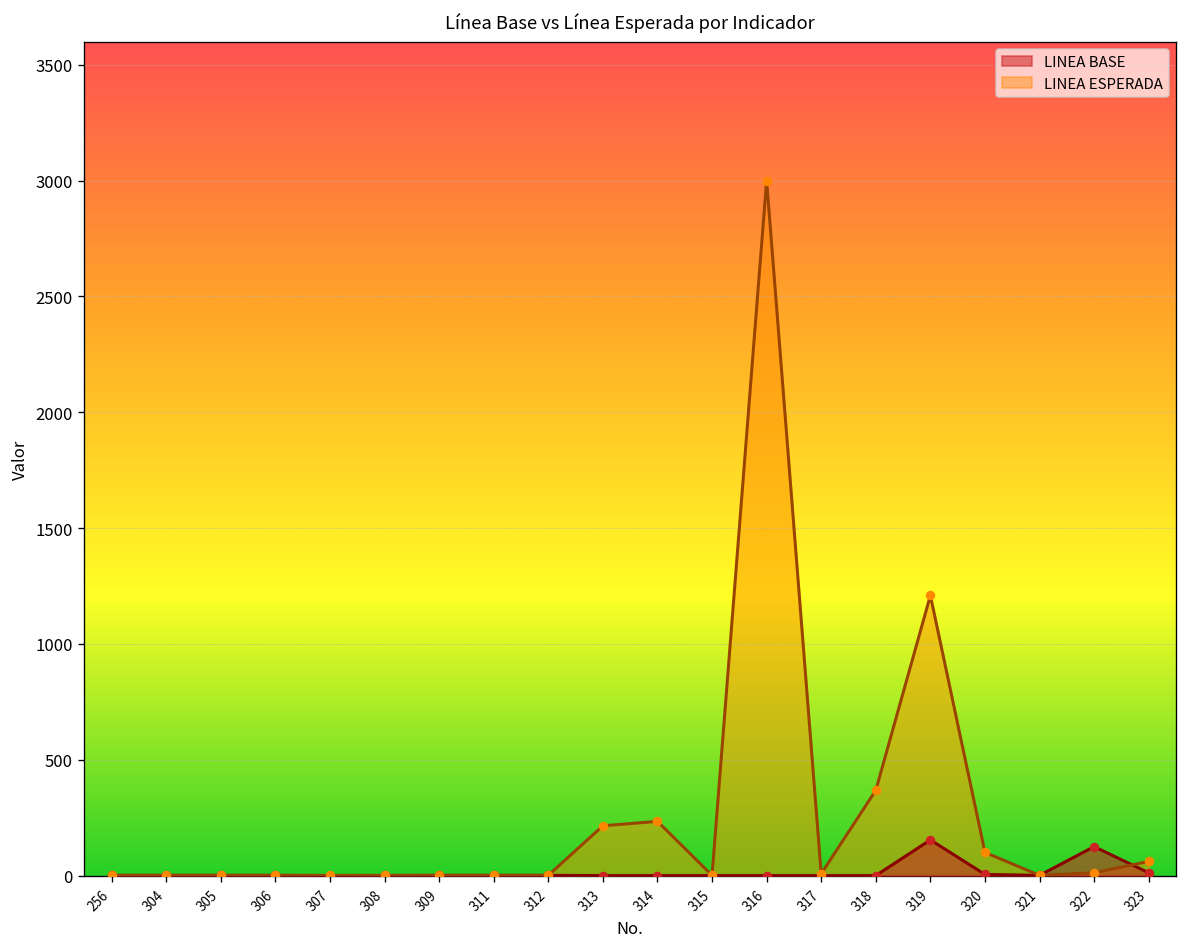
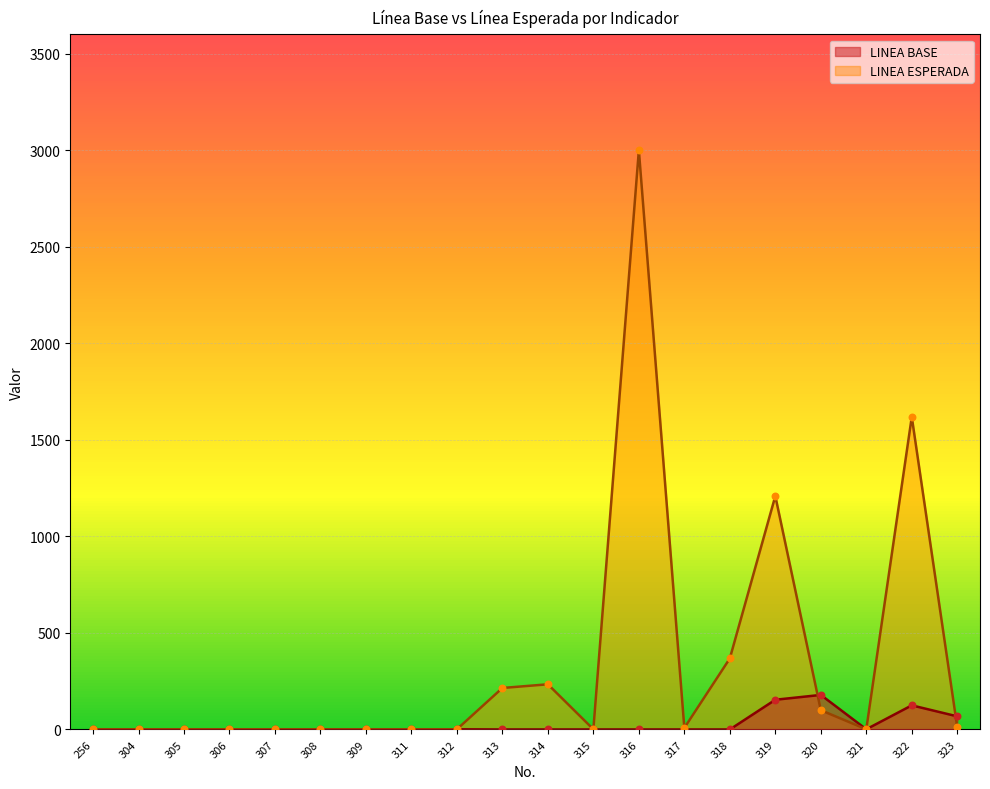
LINEA BASE, 320: 10 -> 180
LINEA ESPERADA, 322: 10 -> 1620
LINEA BASE, 323: 10 -> 70
LINEA ESPERADA, 323: 60 -> 10
